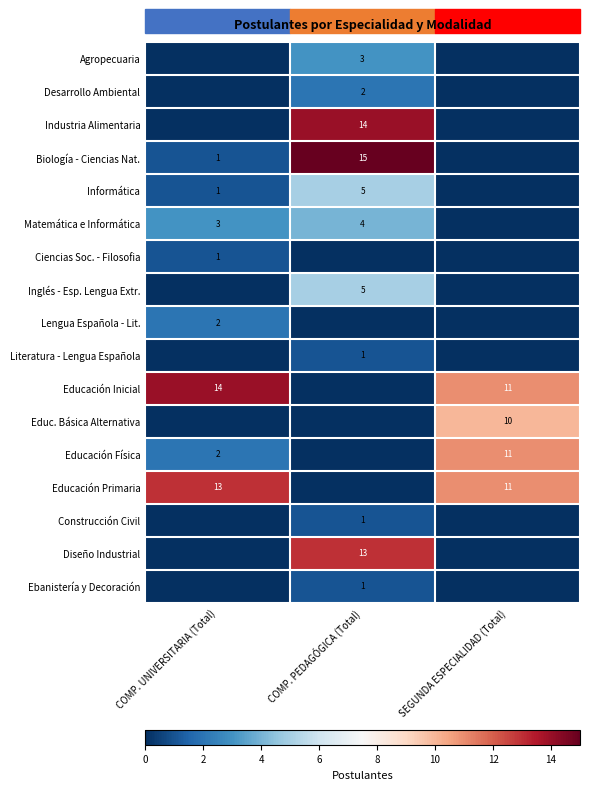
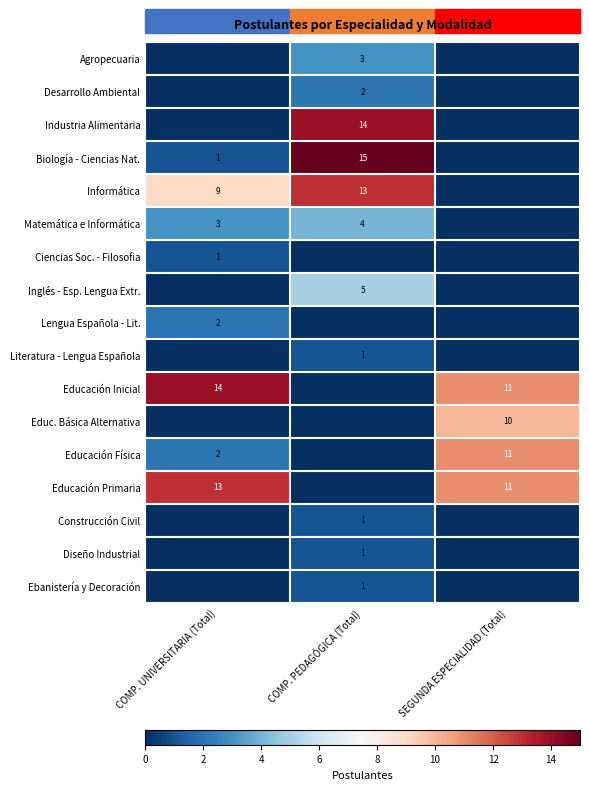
Informática, COMP. UNIVERSITARIA (Total): 1 -> 9
Informática, COMP. PEDAGÓGICA (Total): 5 -> 13
Diseño Industrial, COMP. PEDAGÓGICA (Total): 13 -> 1
